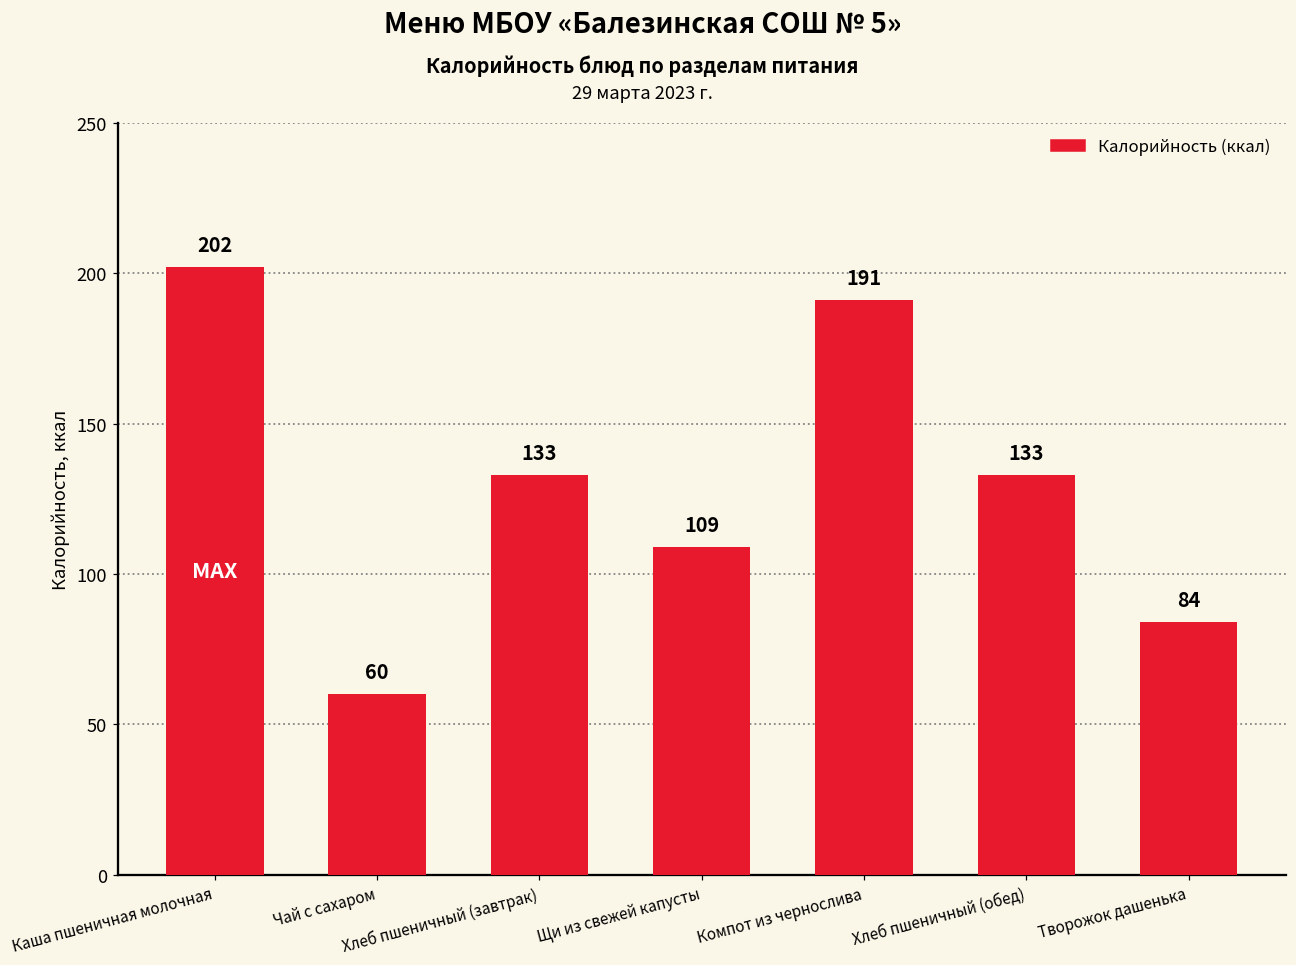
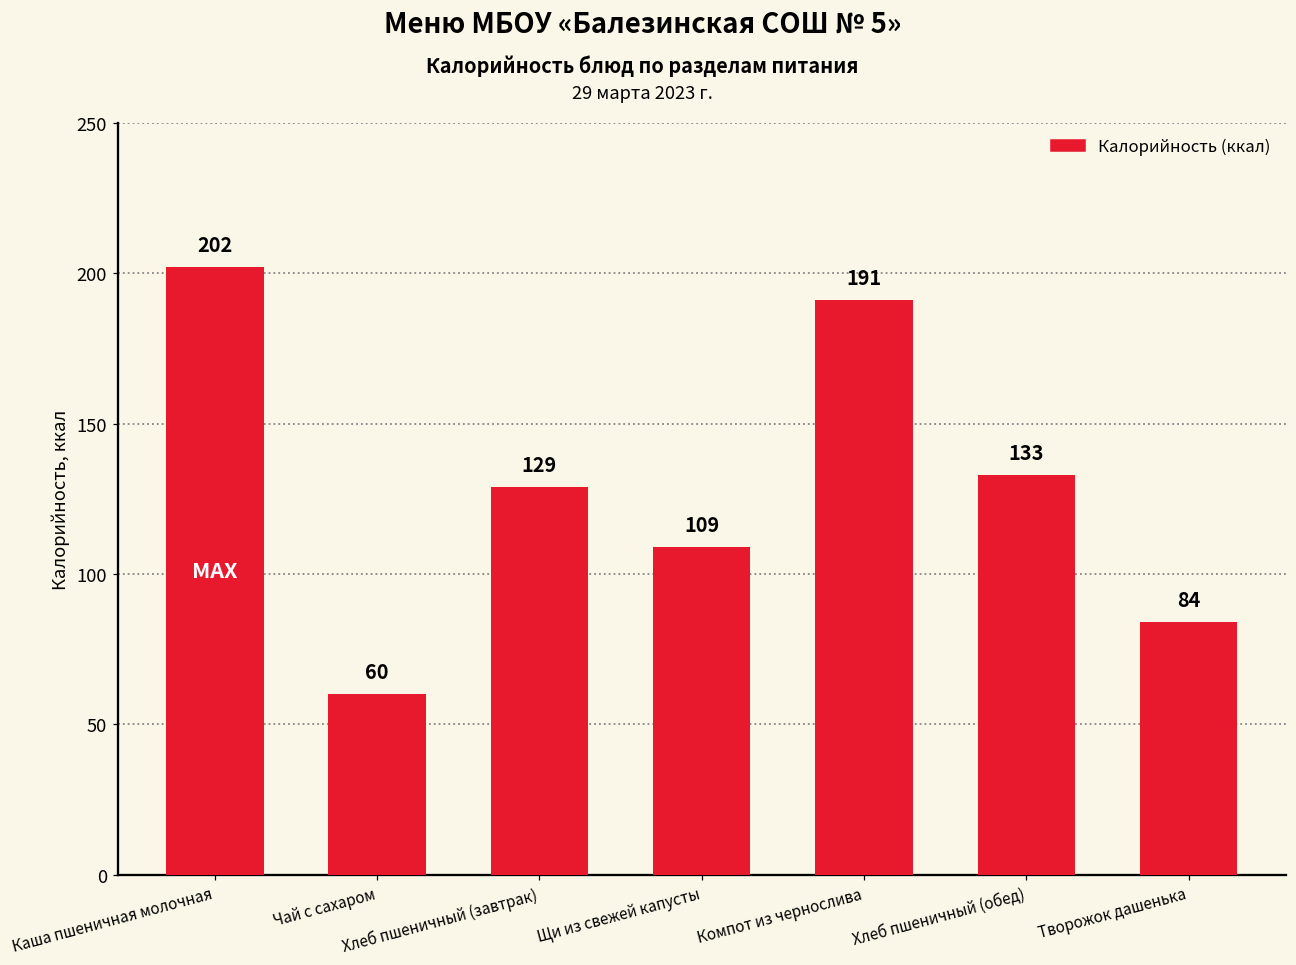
Хлеб пшеничный (завтрак): 133 -> 129
